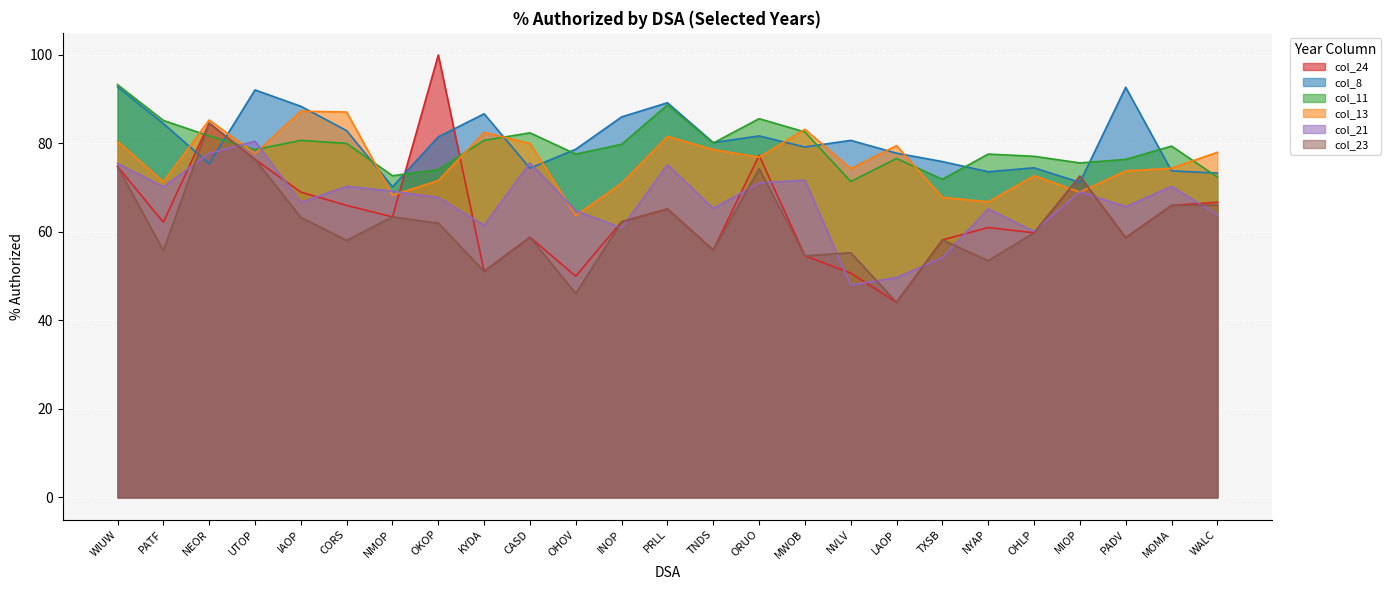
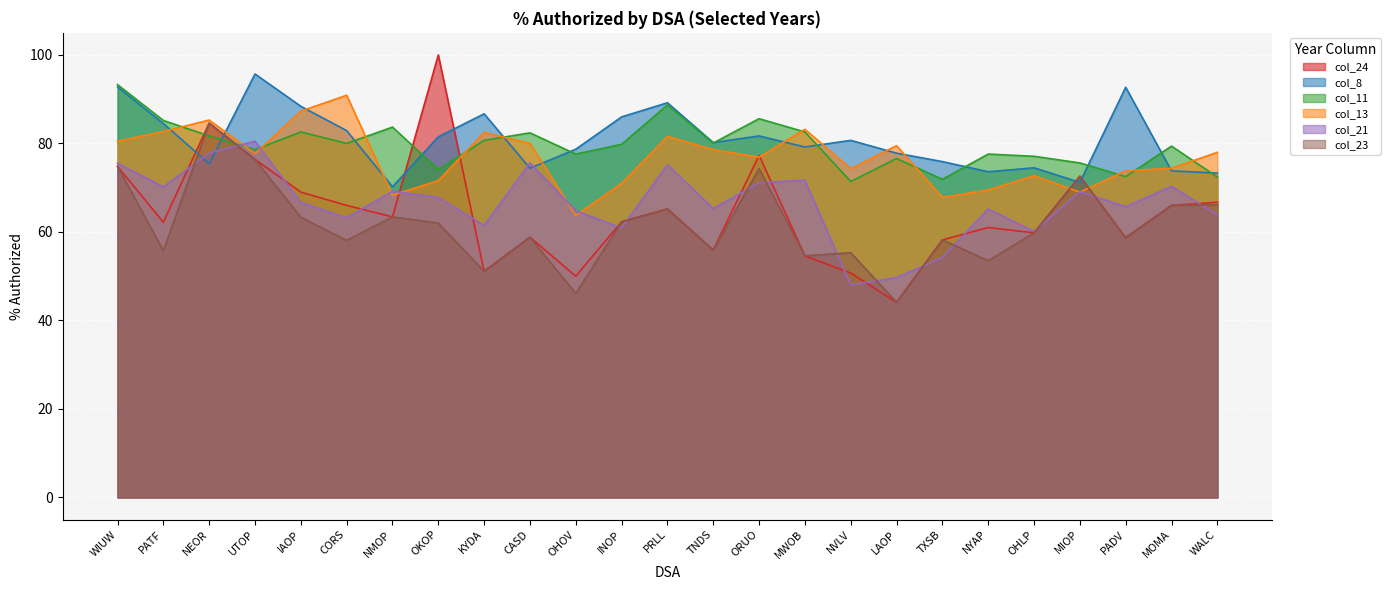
col_13, PATF: 71 -> 83
col_8, UTOP: 92 -> 96
col_11, IAOP: 81 -> 83
col_13, CORS: 87 -> 91
col_21, CORS: 70 -> 63
col_11, NMOP: 73 -> 84
col_13, NYAP: 67 -> 70
col_11, PADV: 76 -> 73
